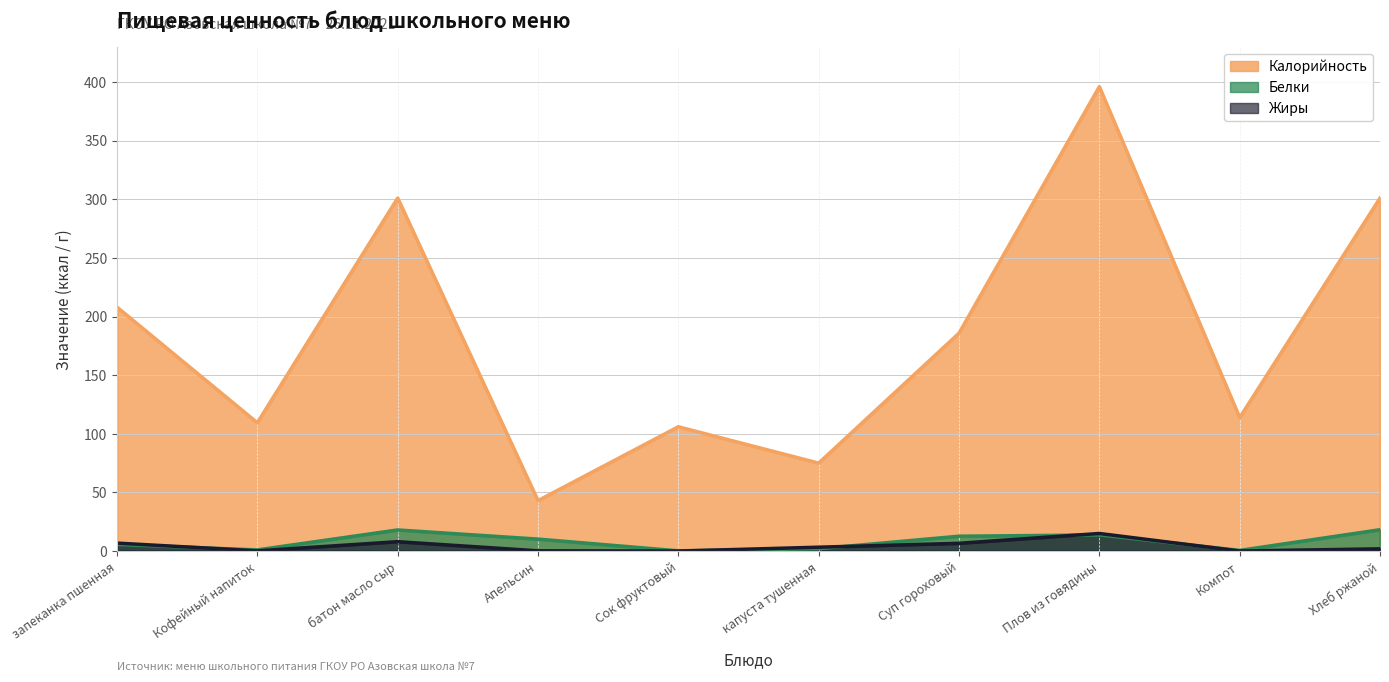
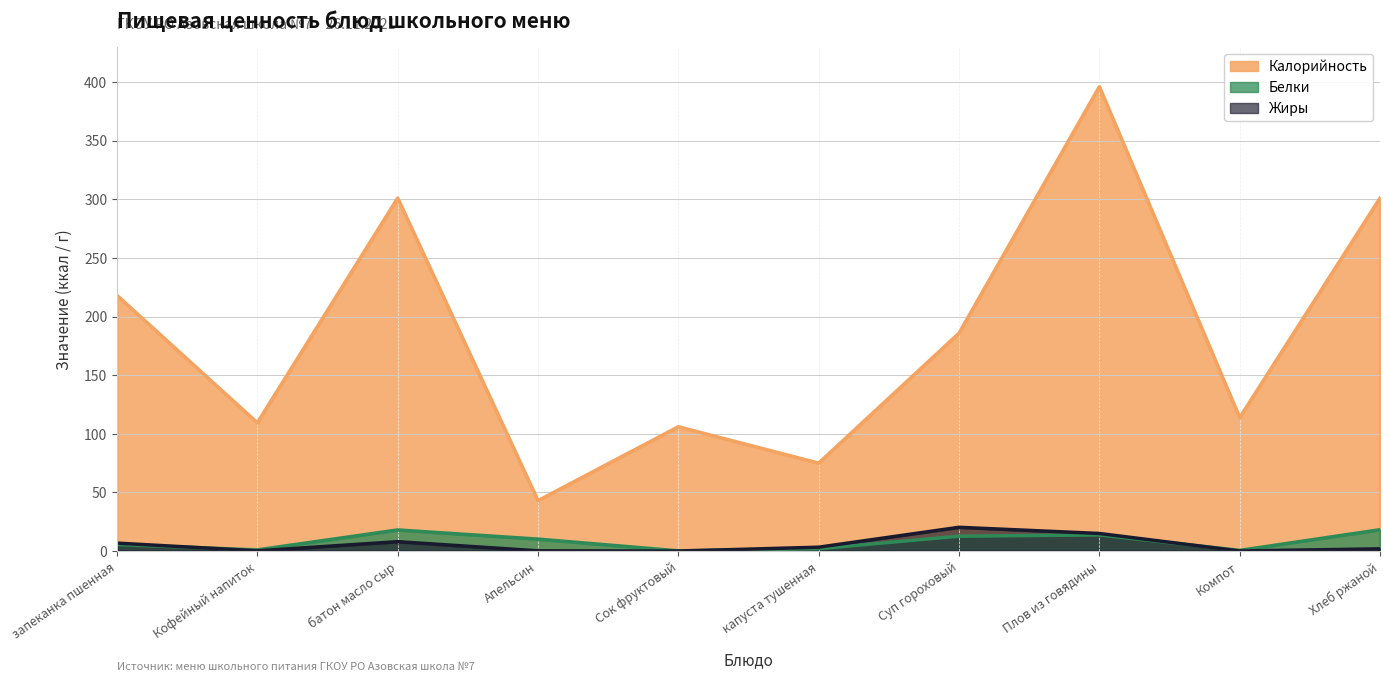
Калорийность, запеканка пшенная: 208 -> 218
Жиры, Суп гороховый: 7 -> 20
